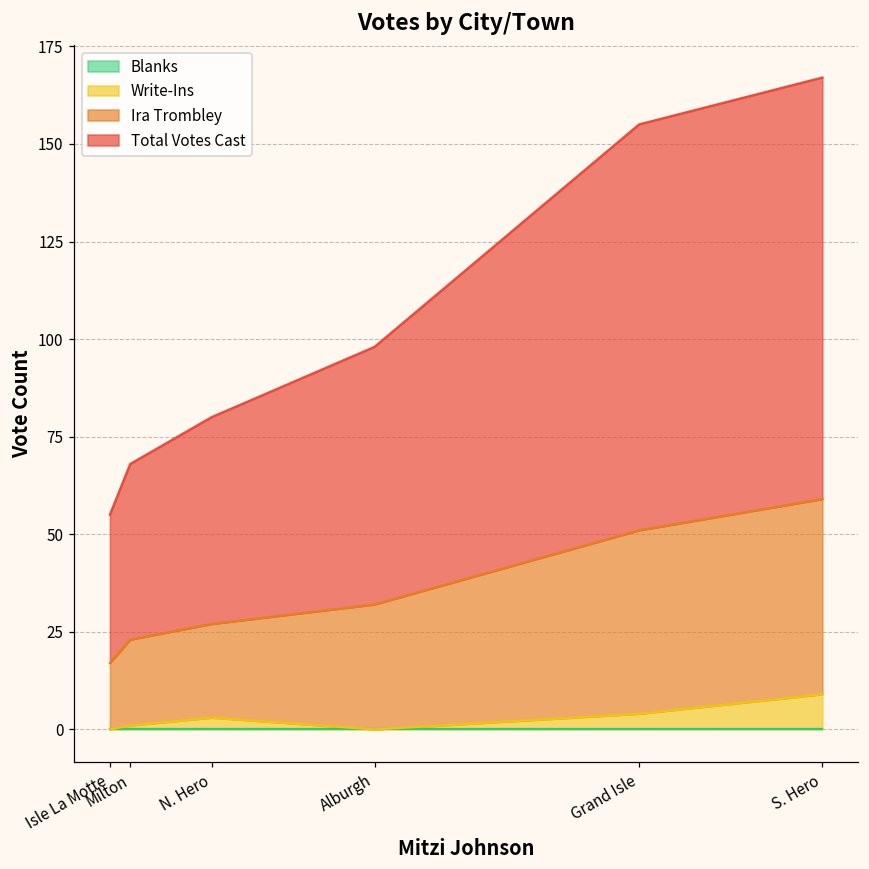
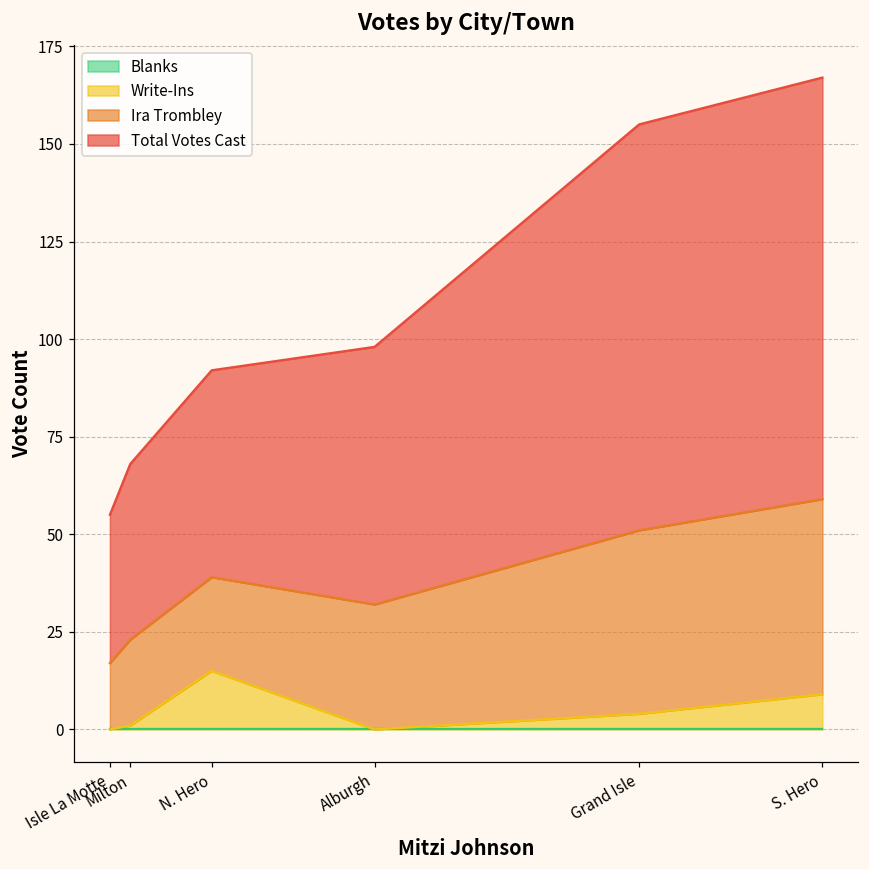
Write-Ins, N. Hero: 3 -> 15
